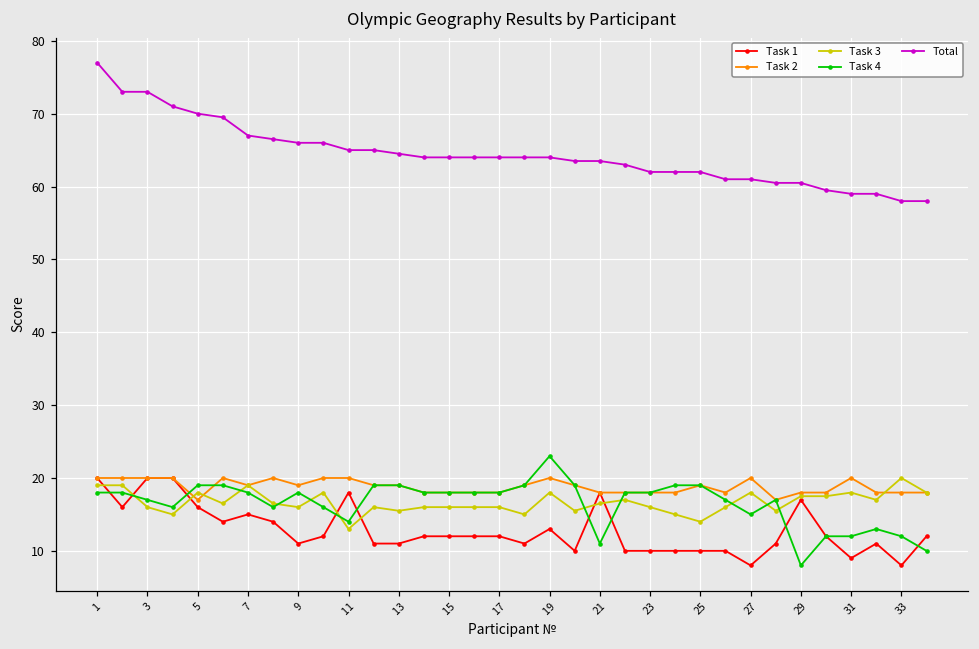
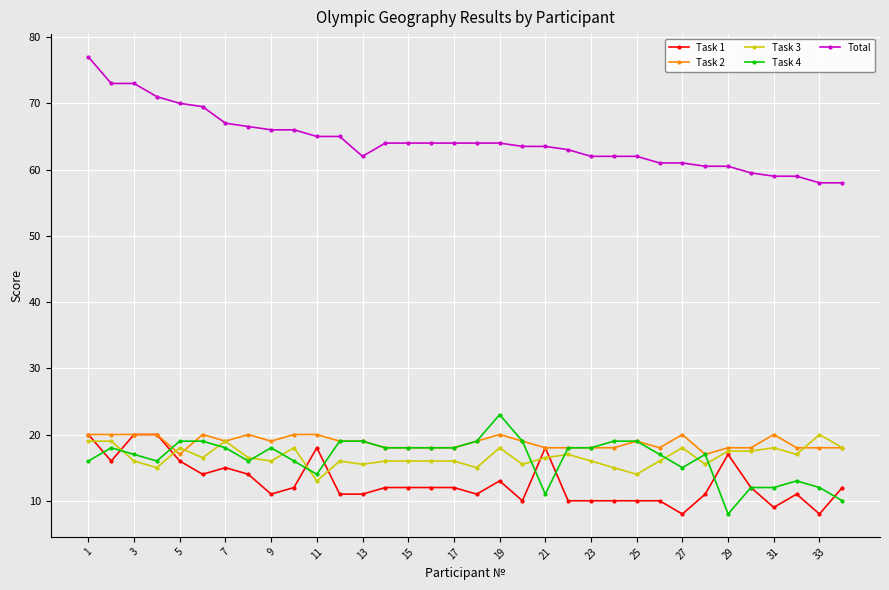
Task 4, 1: 18 -> 16
Total, 13: 65 -> 62
